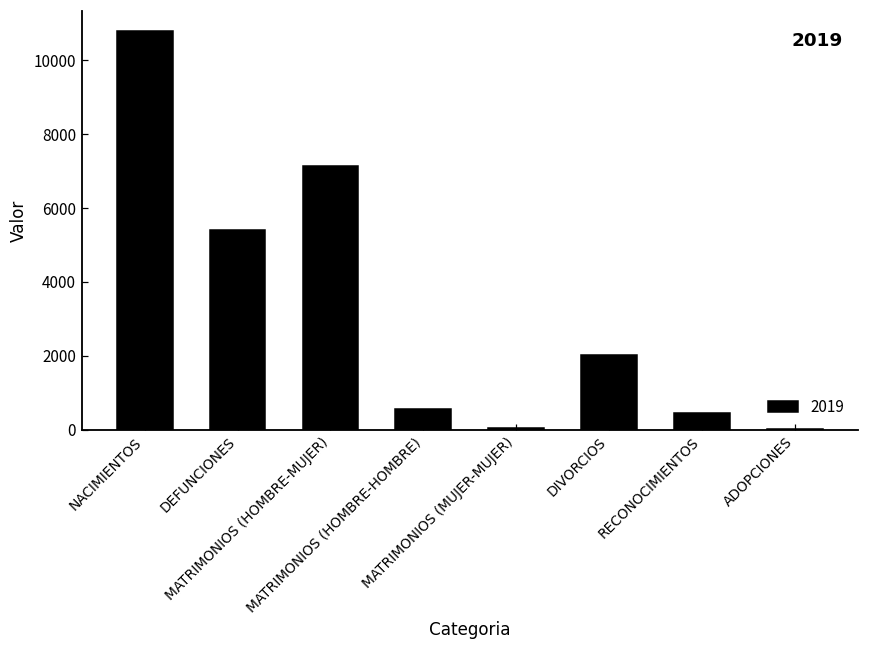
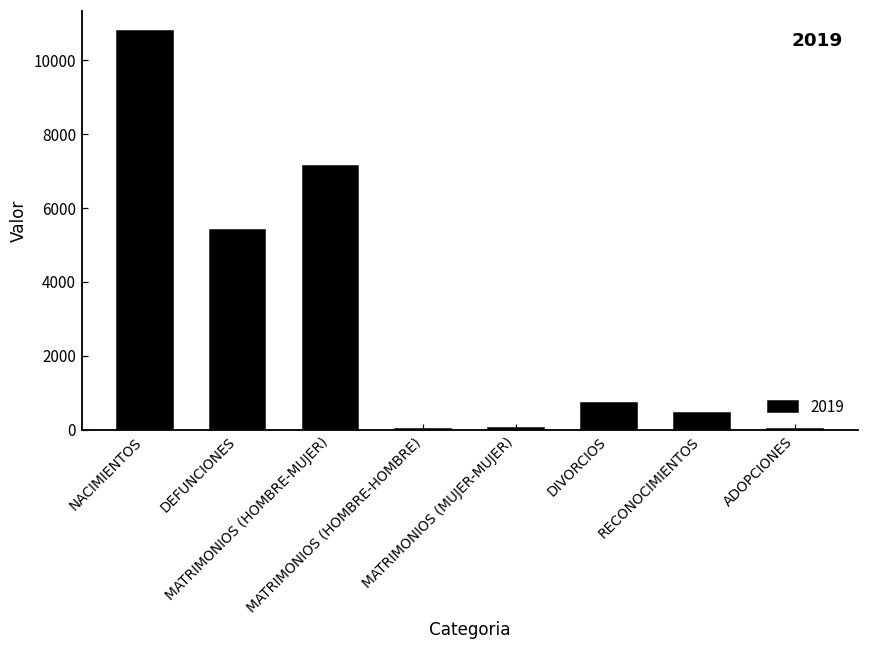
MATRIMONIOS (HOMBRE-HOMBRE): 600 -> 0
DIVORCIOS: 2000 -> 700
